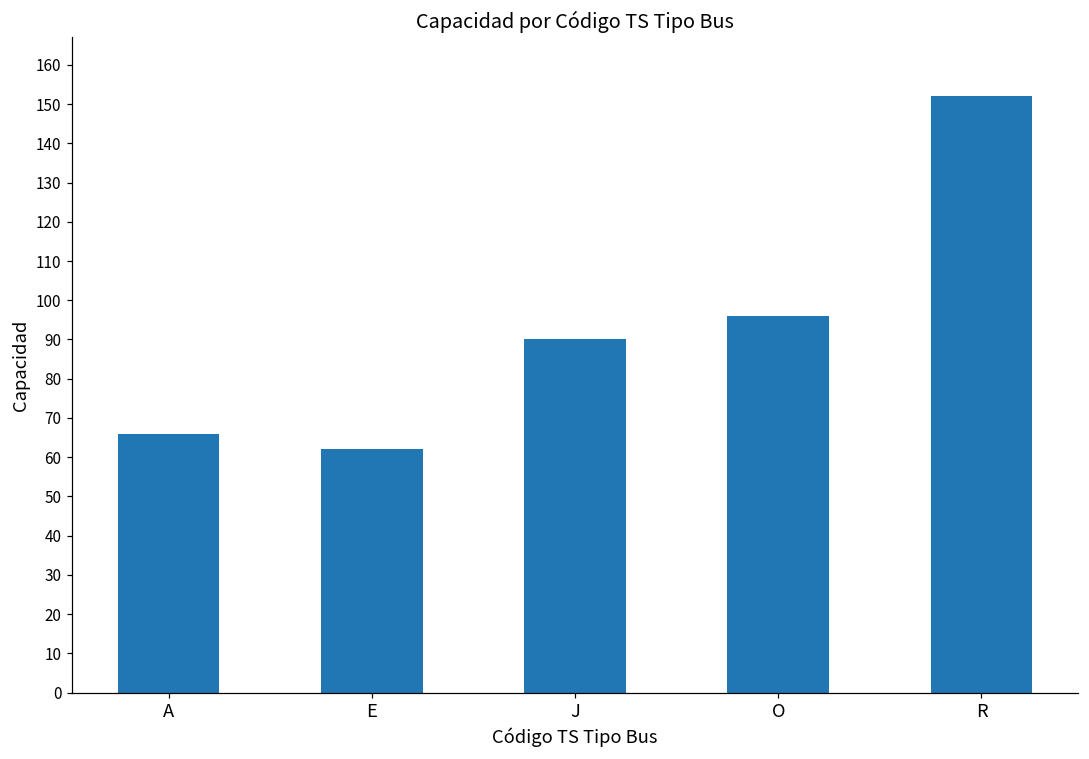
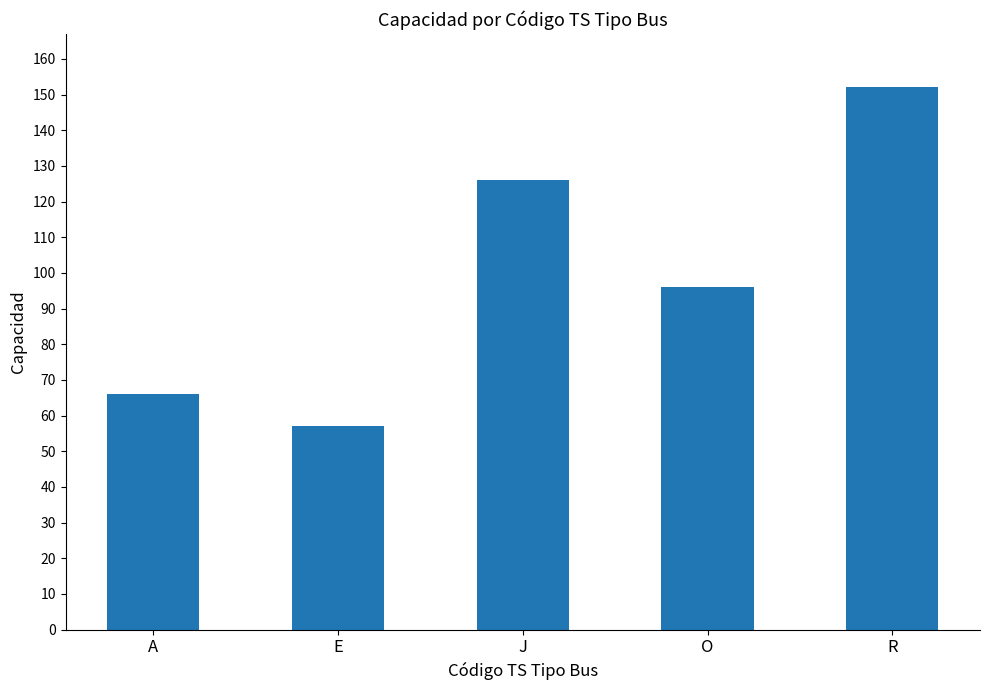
E: 62 -> 57
J: 90 -> 126
